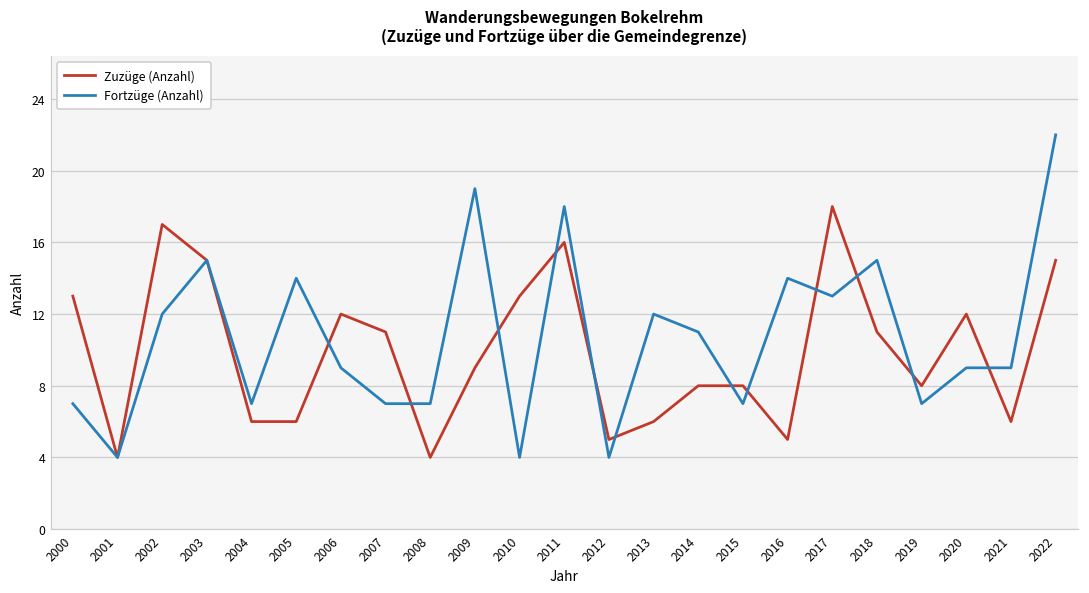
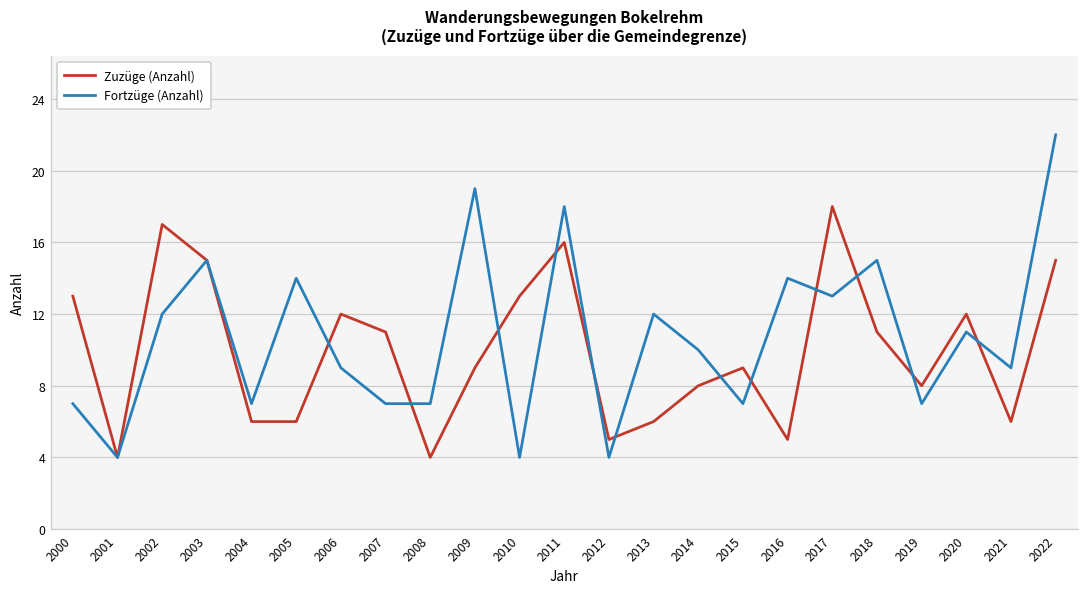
Fortzüge (Anzahl), 2014: 11 -> 10
Zuzüge (Anzahl), 2015: 8 -> 9
Fortzüge (Anzahl), 2020: 9 -> 11
